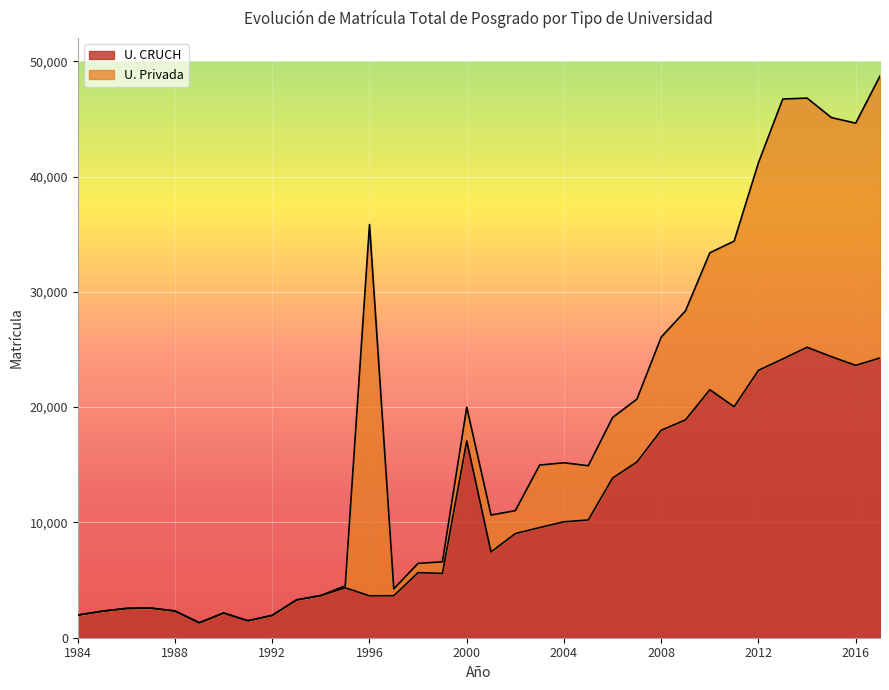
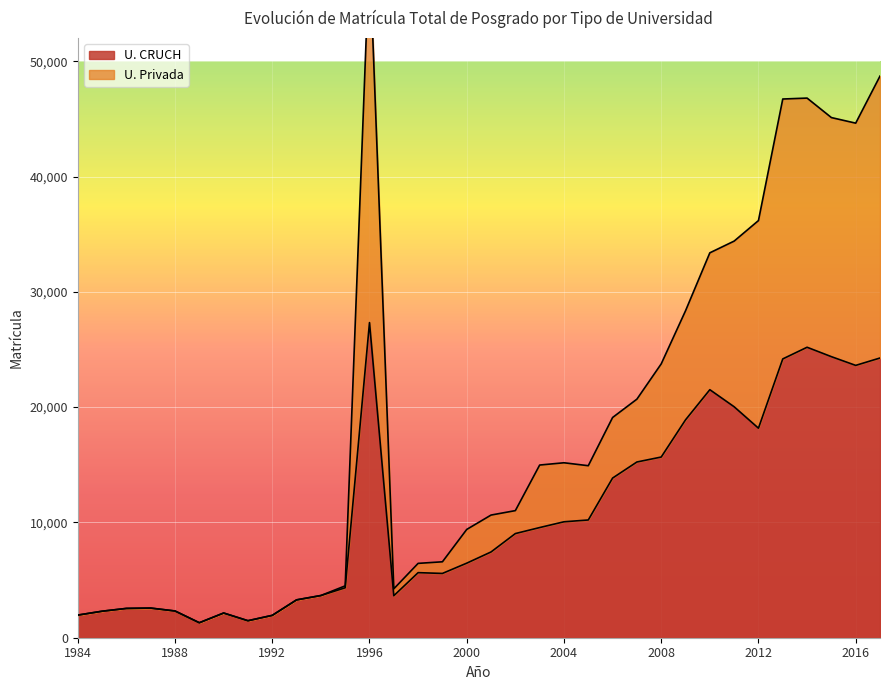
U. CRUCH, 1996: 3,600 -> 27,300
U. CRUCH, 2000: 17,100 -> 6,500
U. CRUCH, 2008: 18,000 -> 15,700
U. CRUCH, 2012: 23,200 -> 18,200
